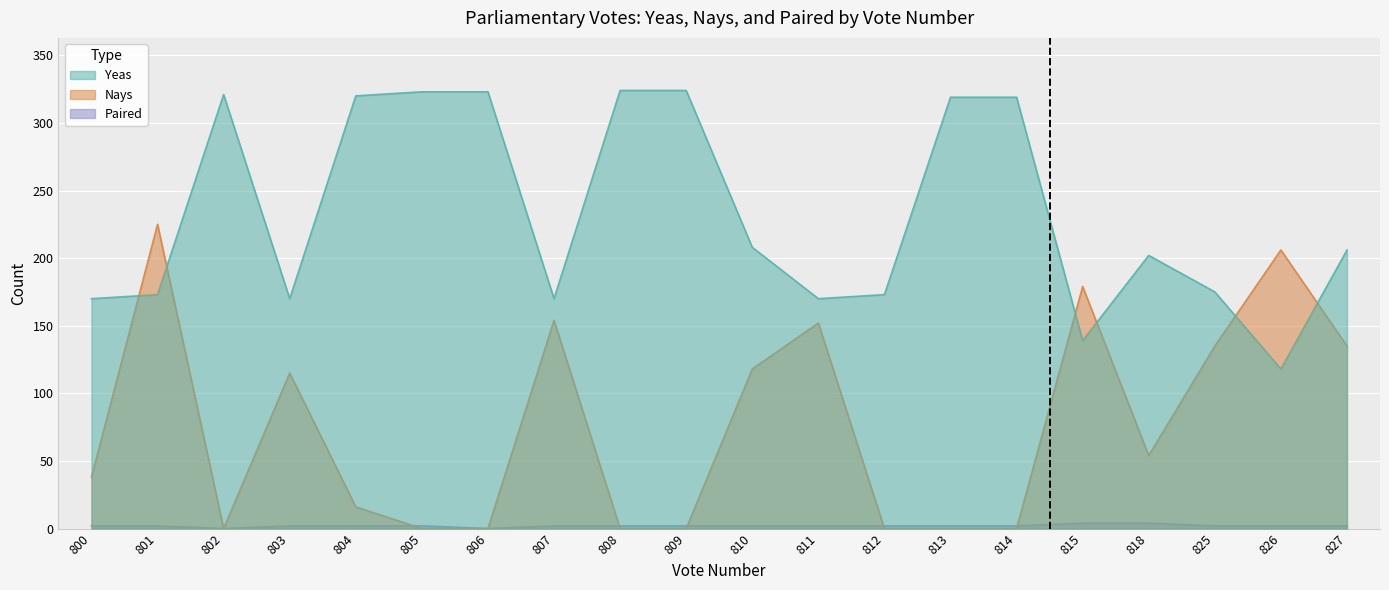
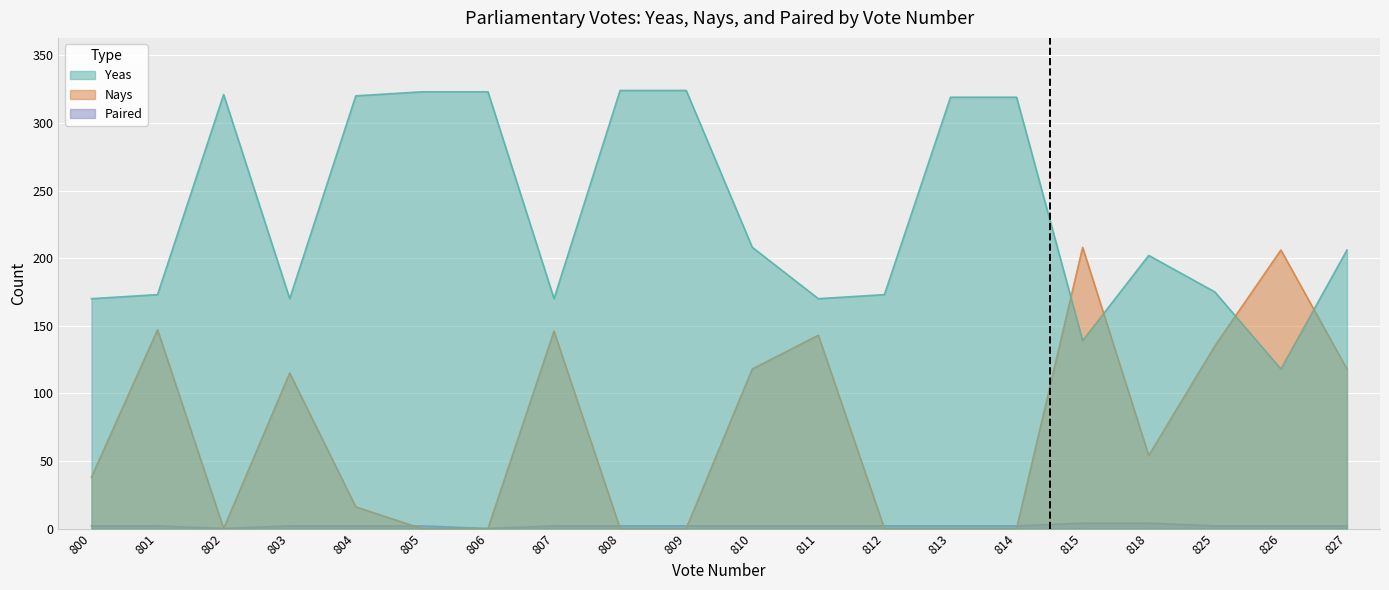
Nays, 801: 225 -> 147
Nays, 807: 154 -> 146
Nays, 811: 152 -> 143
Nays, 815: 179 -> 208
Nays, 827: 135 -> 118
